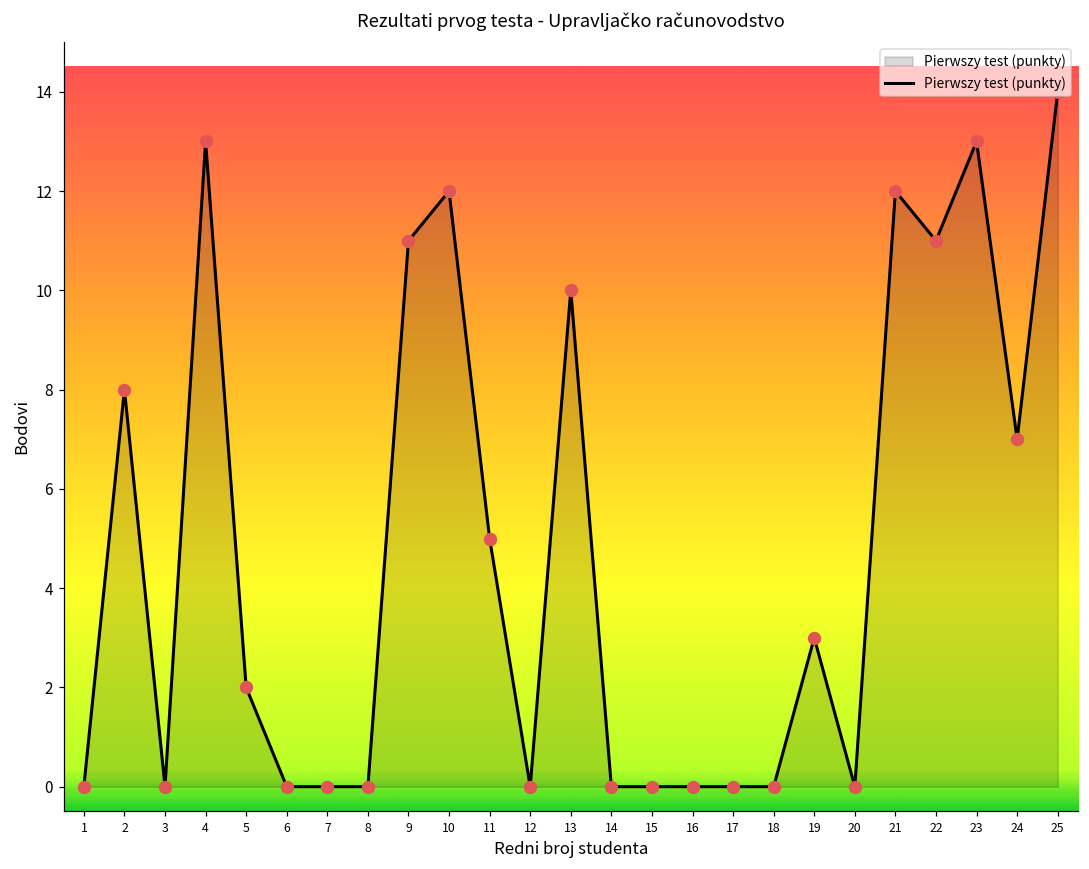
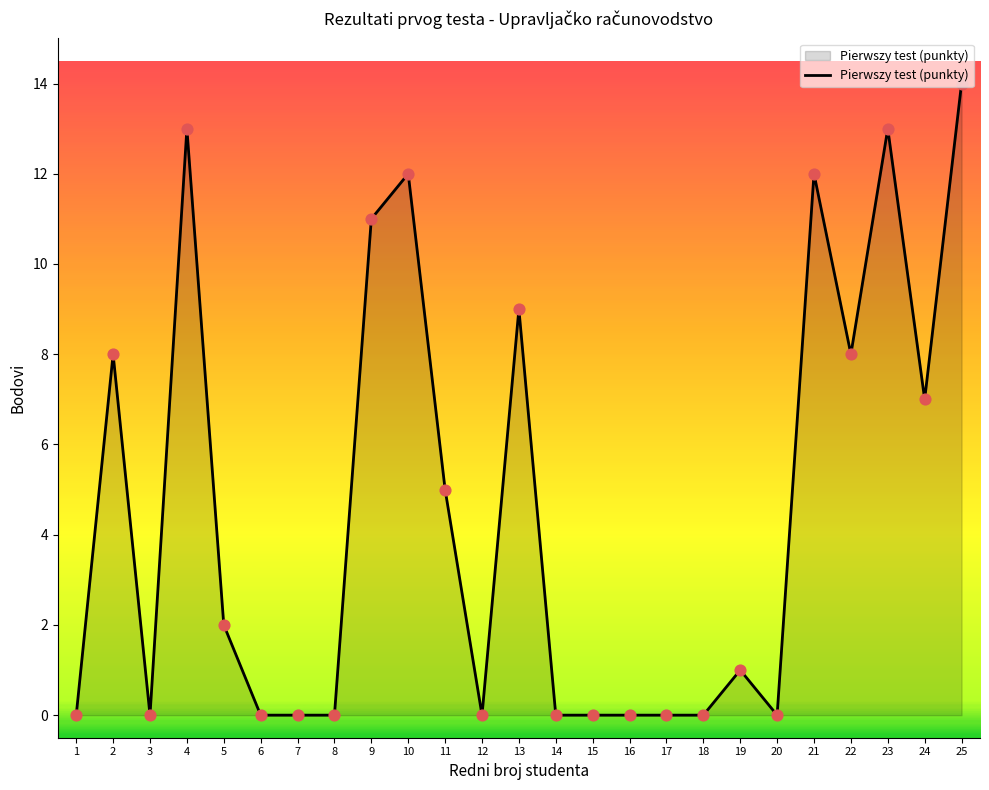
13: 10 -> 9
19: 3 -> 1
22: 11 -> 8
